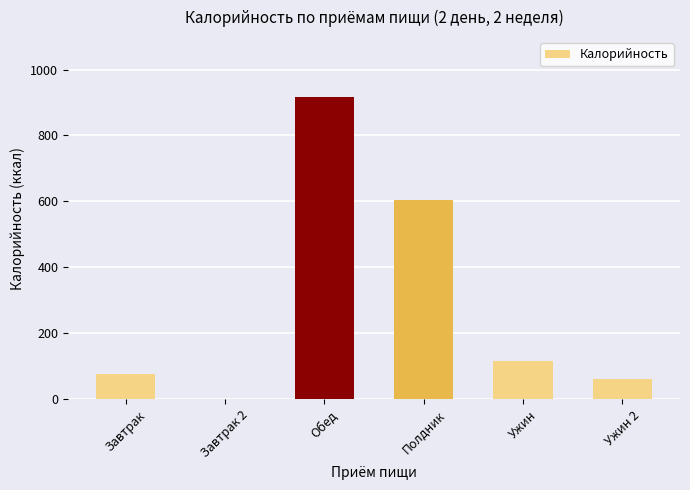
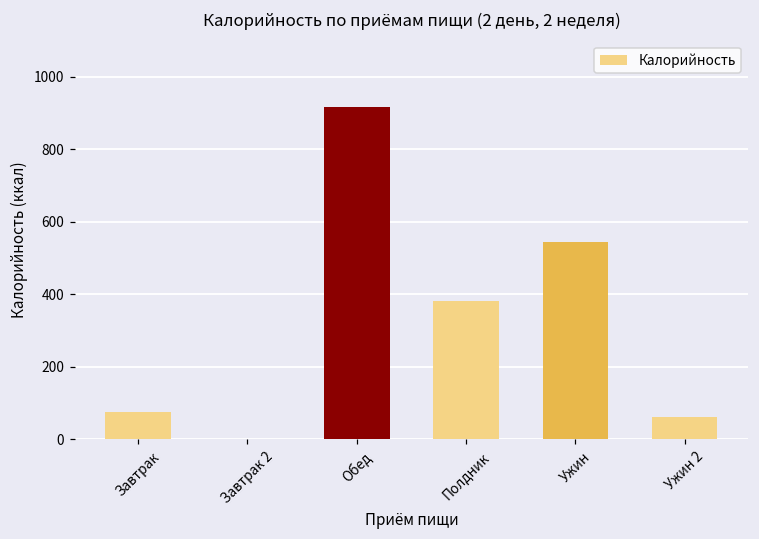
Полдник: 600 -> 380
Ужин: 120 -> 540
